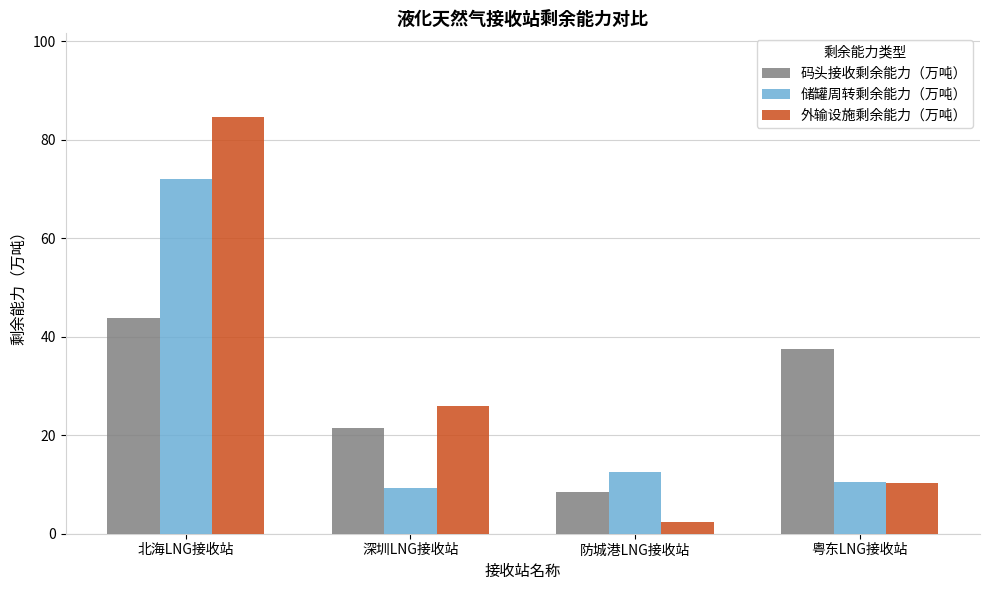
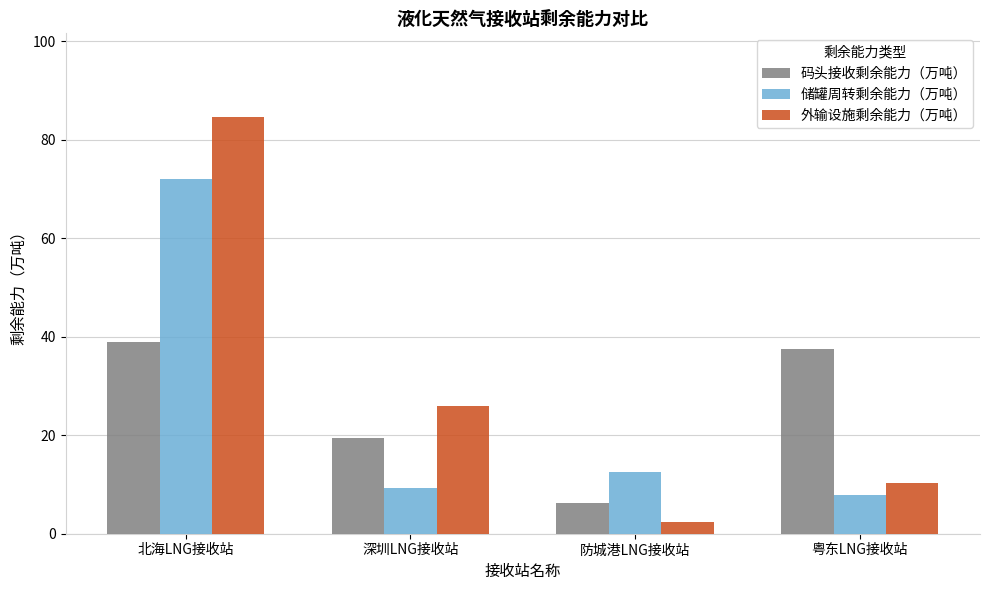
码头接收剩余能力（万吨）, 北海LNG接收站: 44 -> 39
码头接收剩余能力（万吨）, 深圳LNG接收站: 22 -> 20
码头接收剩余能力（万吨）, 防城港LNG接收站: 8 -> 6
储罐周转剩余能力（万吨）, 粤东LNG接收站: 11 -> 8
